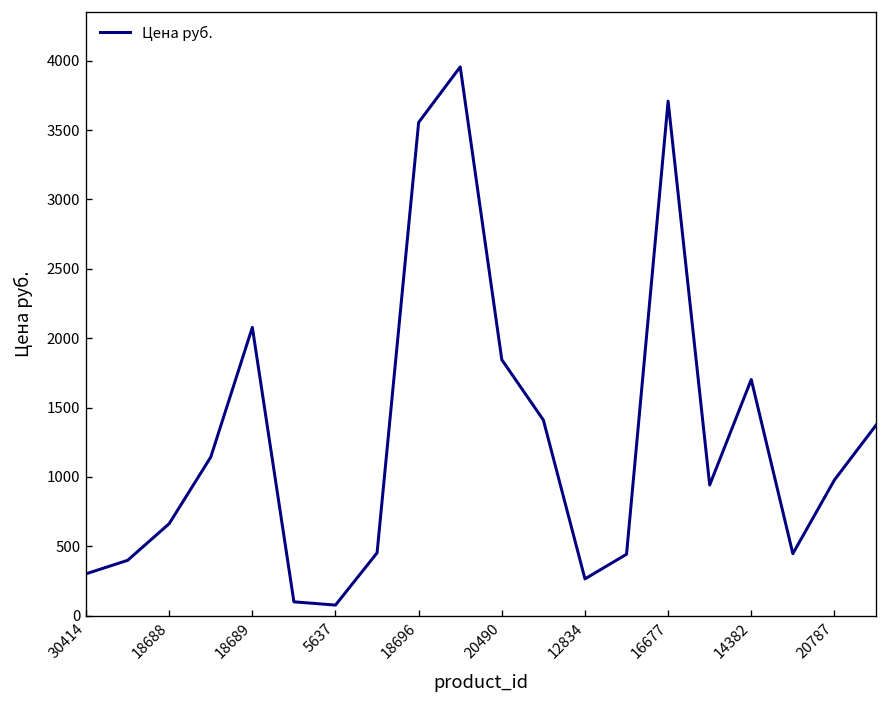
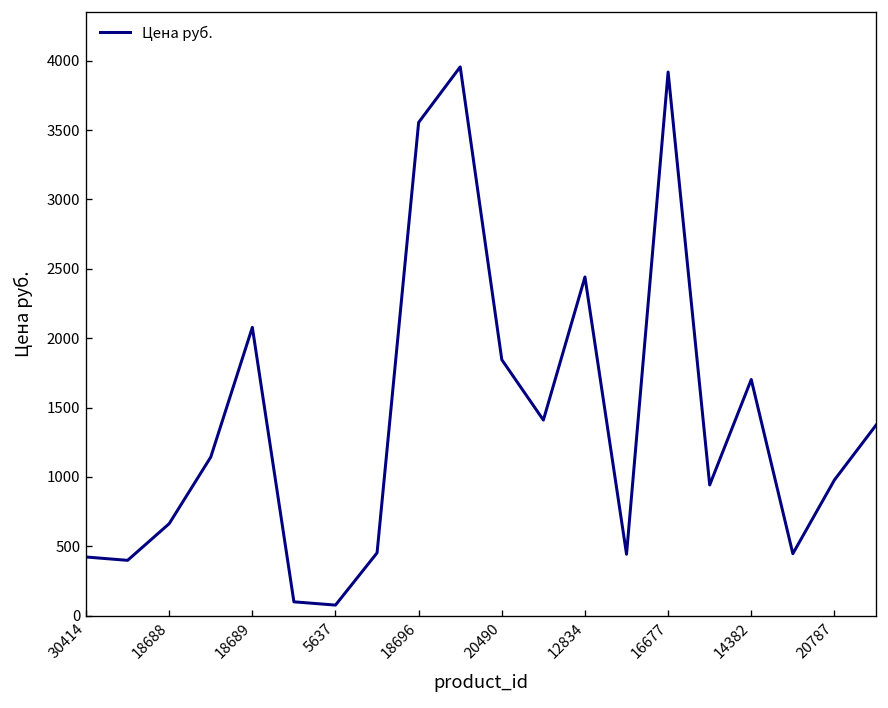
30414: 300 -> 420
12834: 270 -> 2440
16677: 3710 -> 3920
